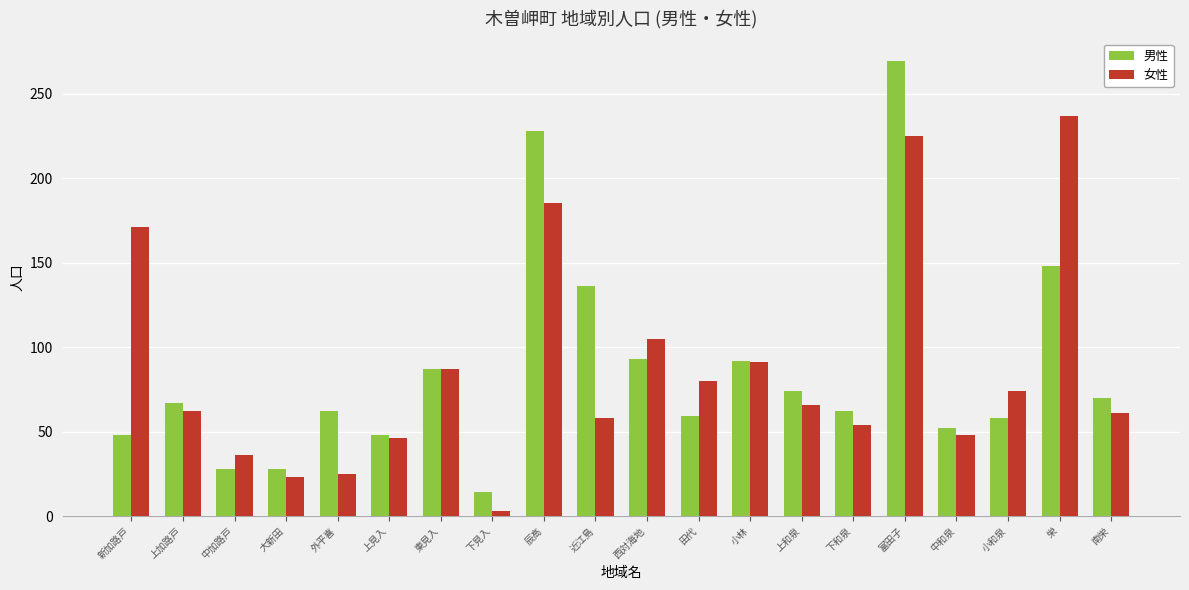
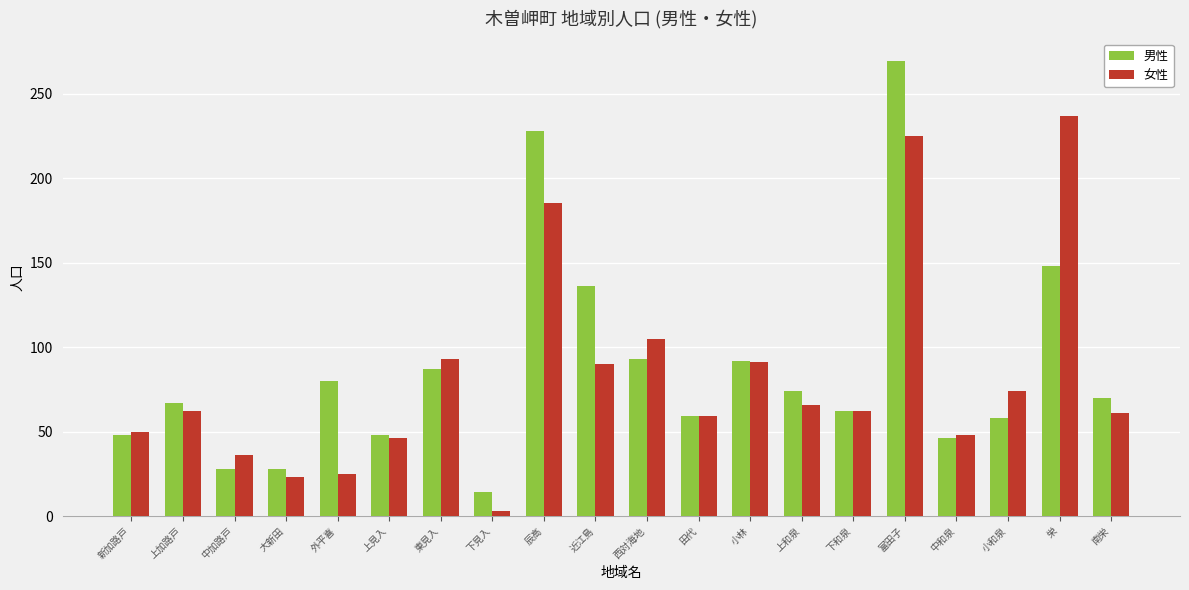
女性, 新加路戸: 171 -> 50
男性, 外平喜: 62 -> 80
女性, 東見入: 87 -> 93
女性, 近江島: 58 -> 90
女性, 田代: 80 -> 59
女性, 下和泉: 54 -> 62
男性, 中和泉: 52 -> 46
